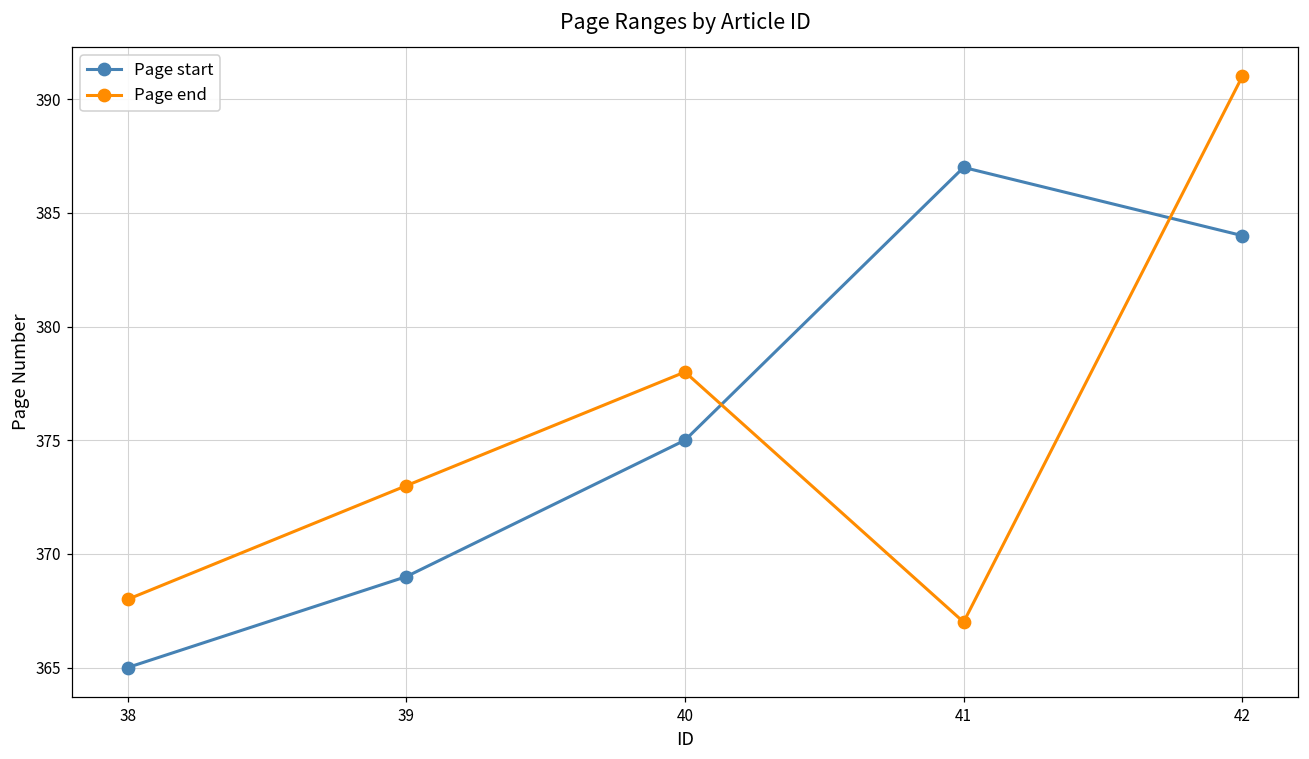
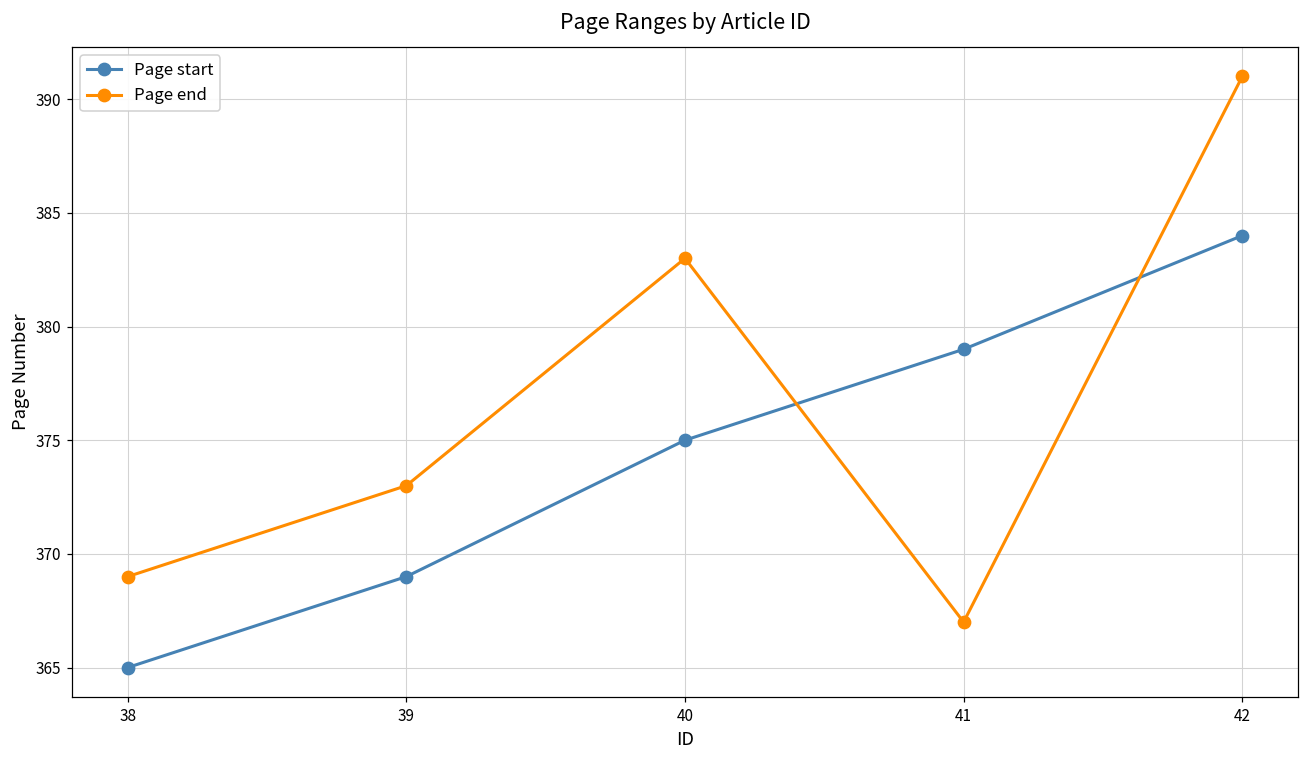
Page end, 38: 368 -> 369
Page end, 40: 378 -> 383
Page start, 41: 387 -> 379
